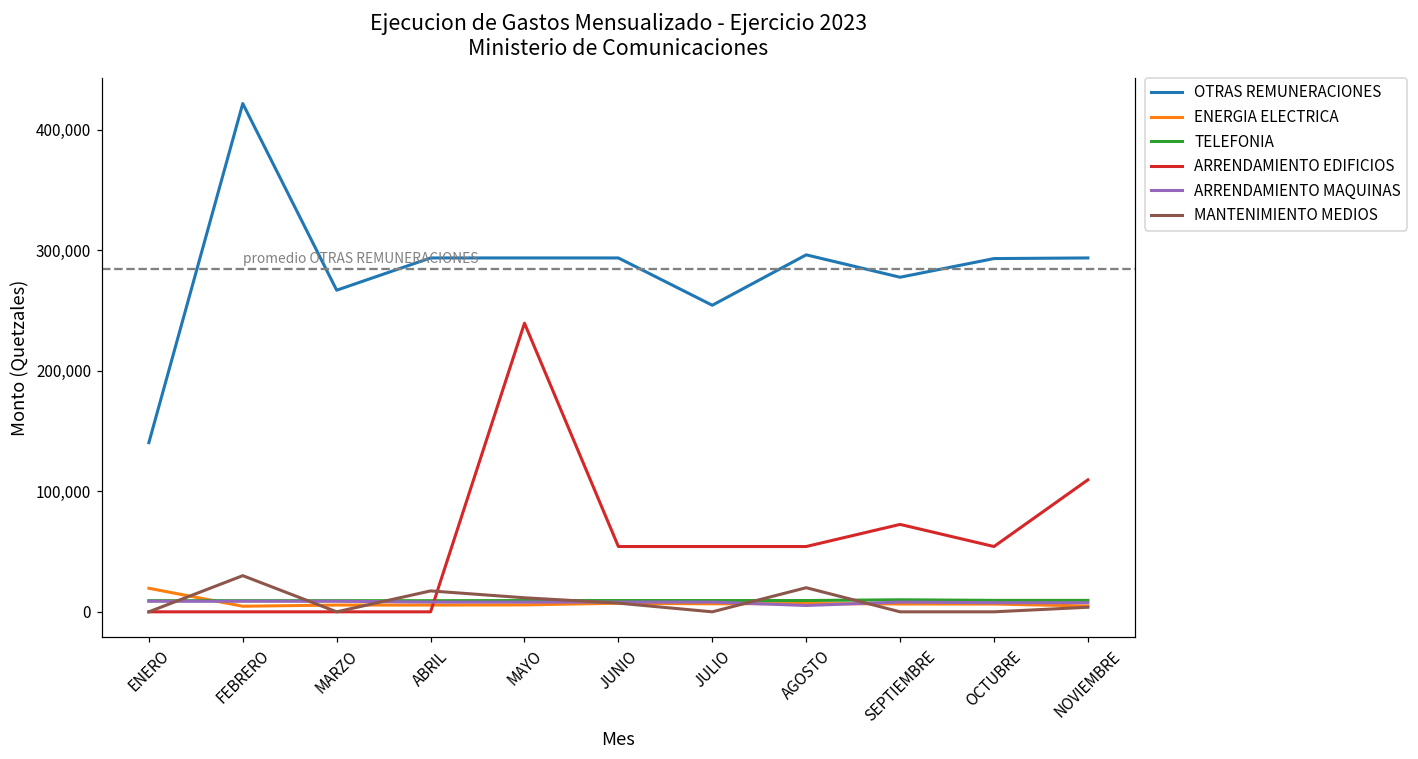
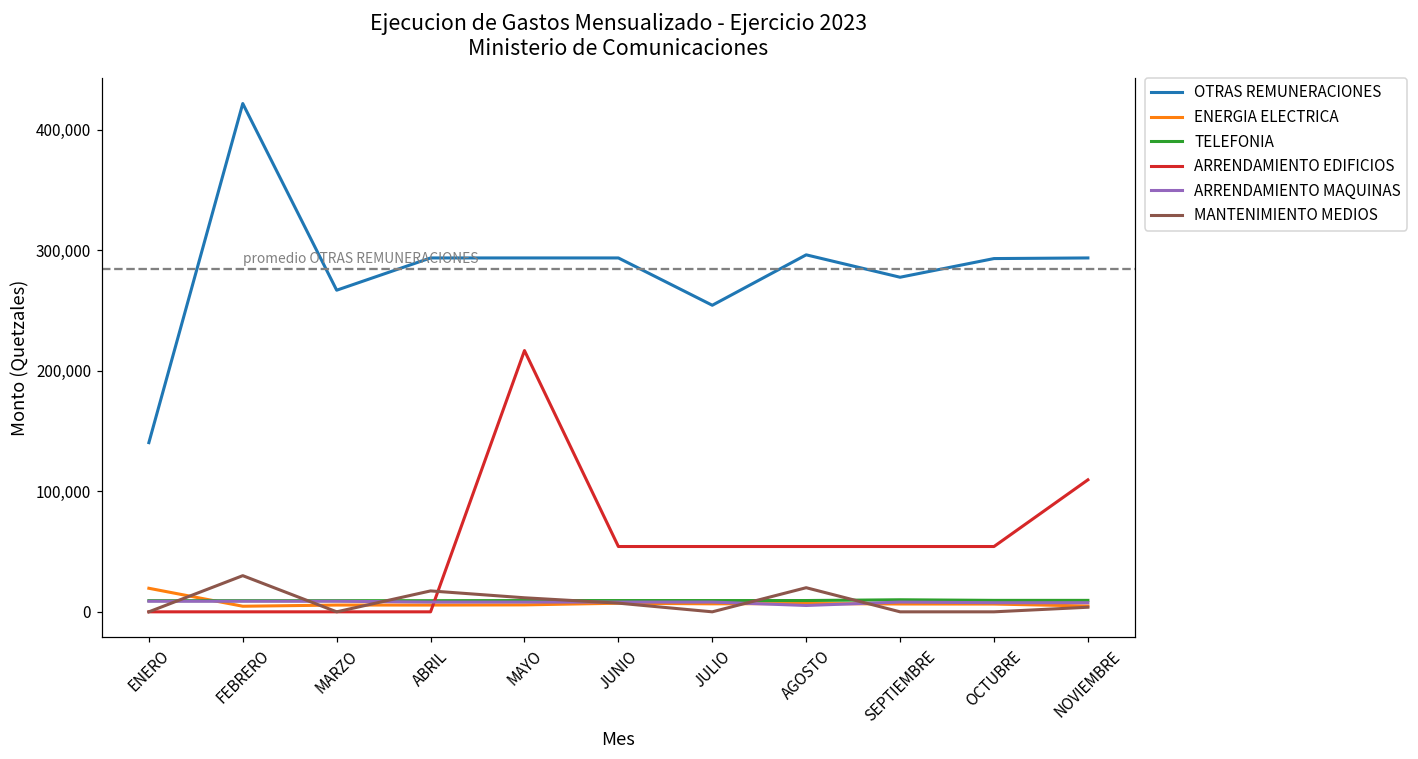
ARRENDAMIENTO EDIFICIOS, MAYO: 239,000 -> 217,000
ARRENDAMIENTO EDIFICIOS, SEPTIEMBRE: 73,000 -> 54,000
